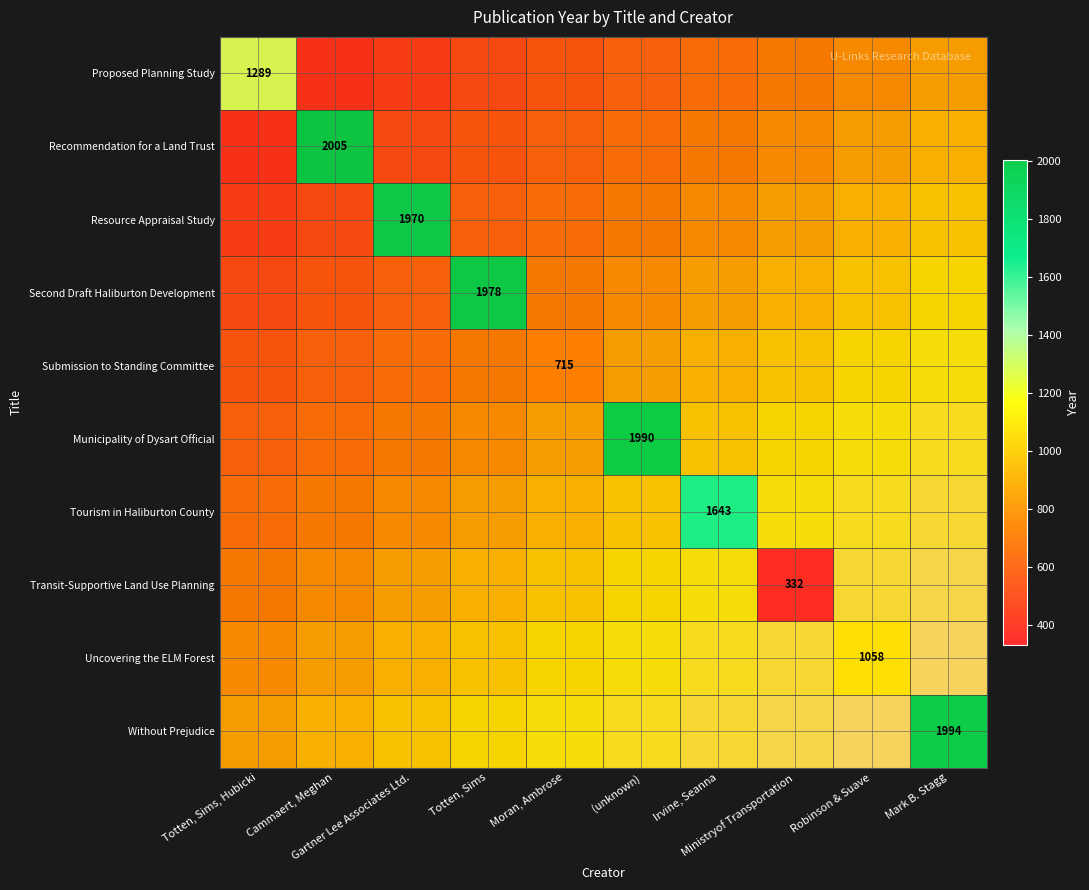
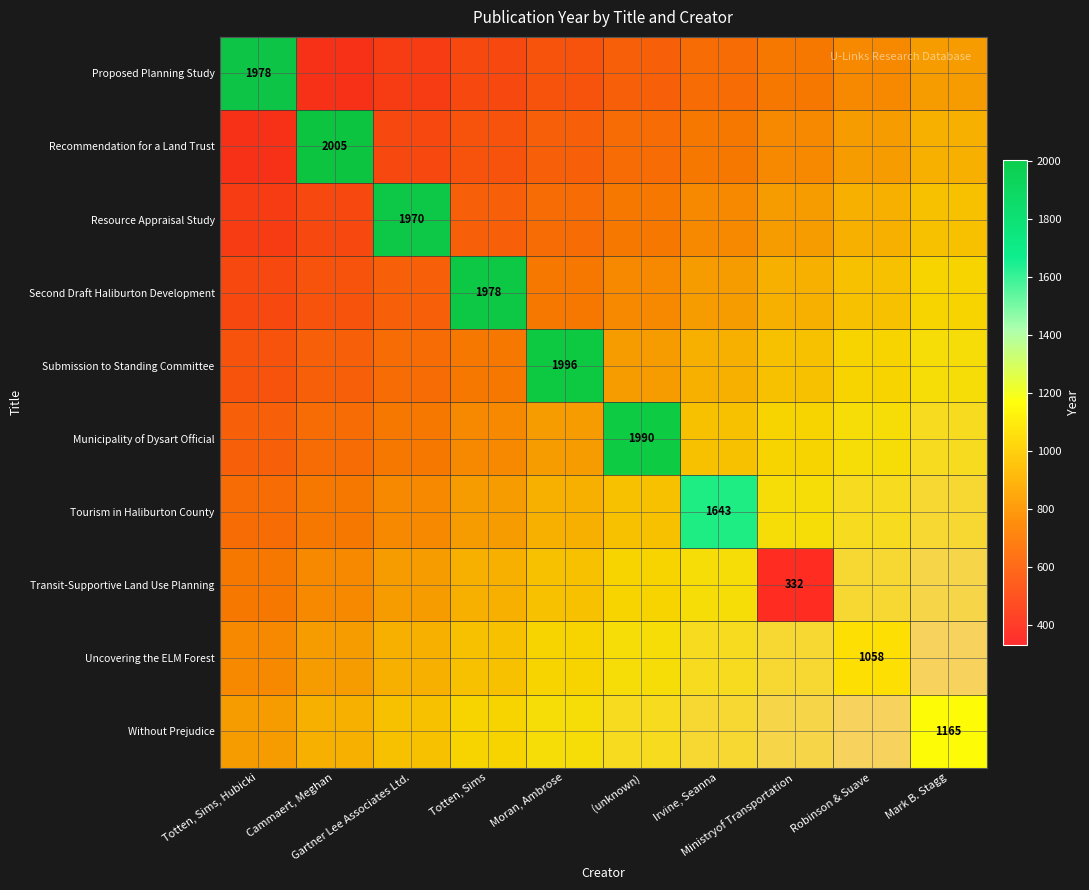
Proposed Planning Study, Totten, Sims, Hubicki: 1289 -> 1978
Submission to Standing Committee, Moran, Ambrose: 715 -> 1996
Without Prejudice, Mark B. Stagg: 1994 -> 1165
